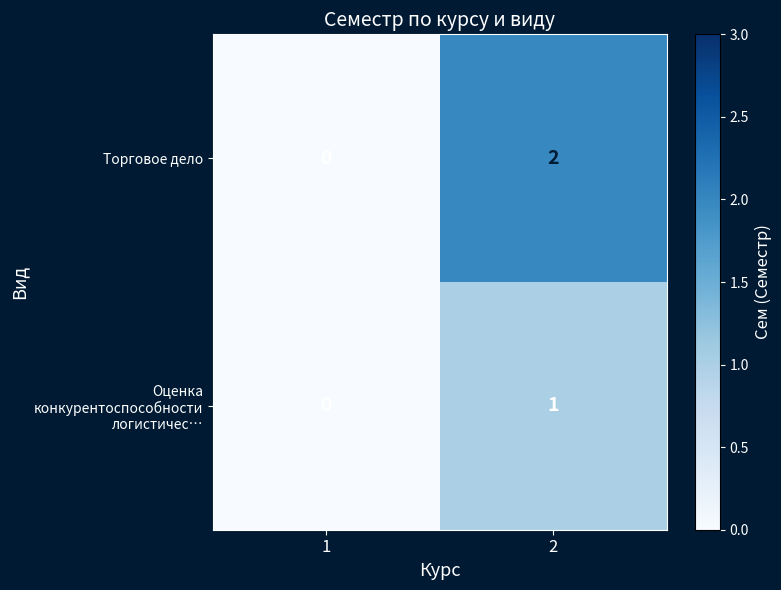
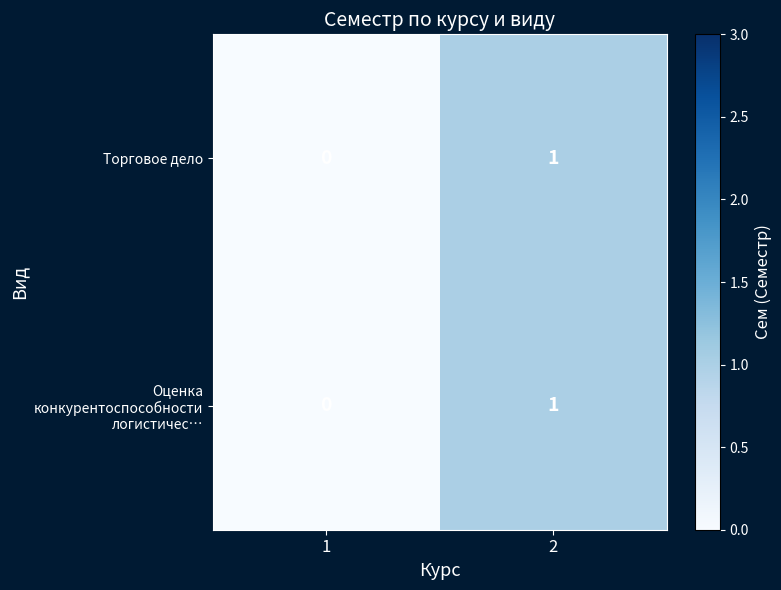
Торговое дело, 2: 2 -> 1
